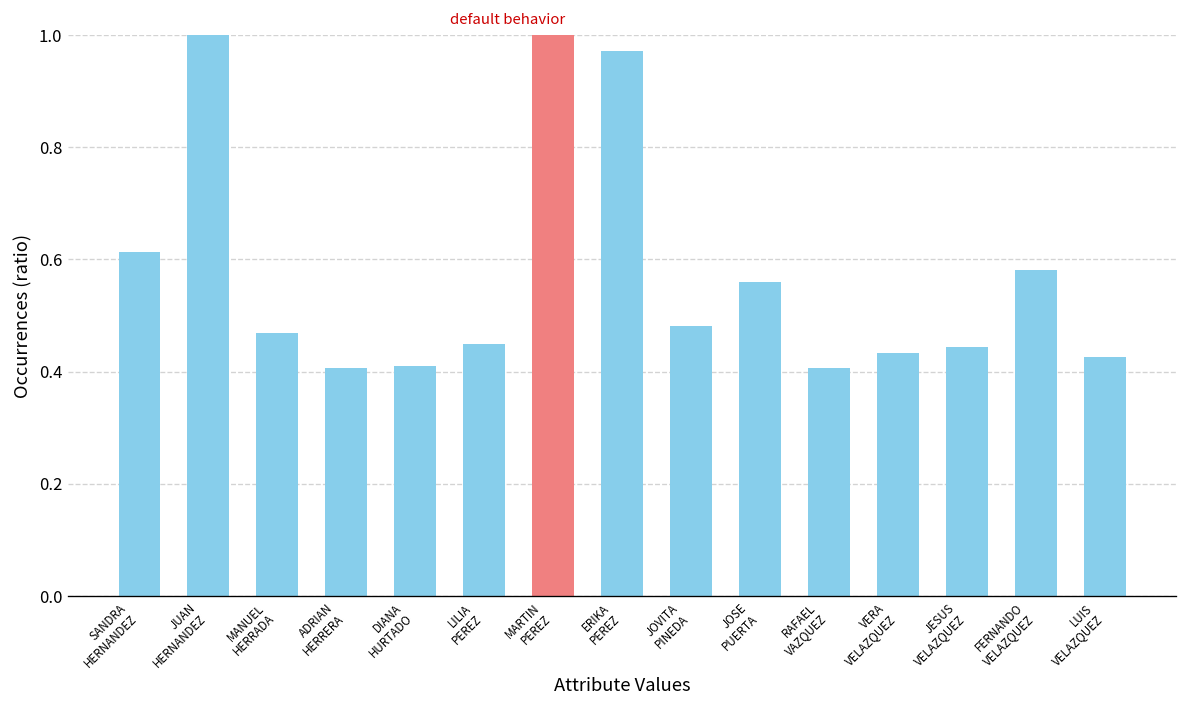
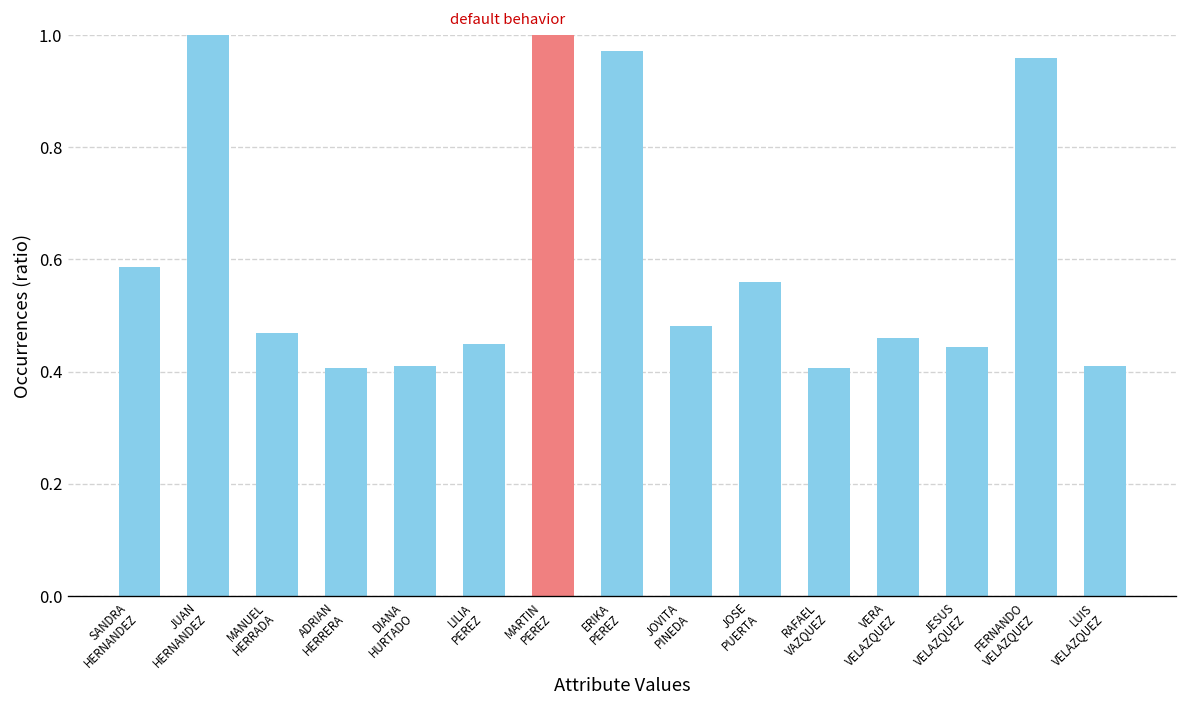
SANDRA HERNANDEZ: 0.61 -> 0.59
VERA VELAZQUEZ: 0.43 -> 0.46
FERNANDO VELAZQUEZ: 0.58 -> 0.96
LUIS VELAZQUEZ: 0.43 -> 0.41
